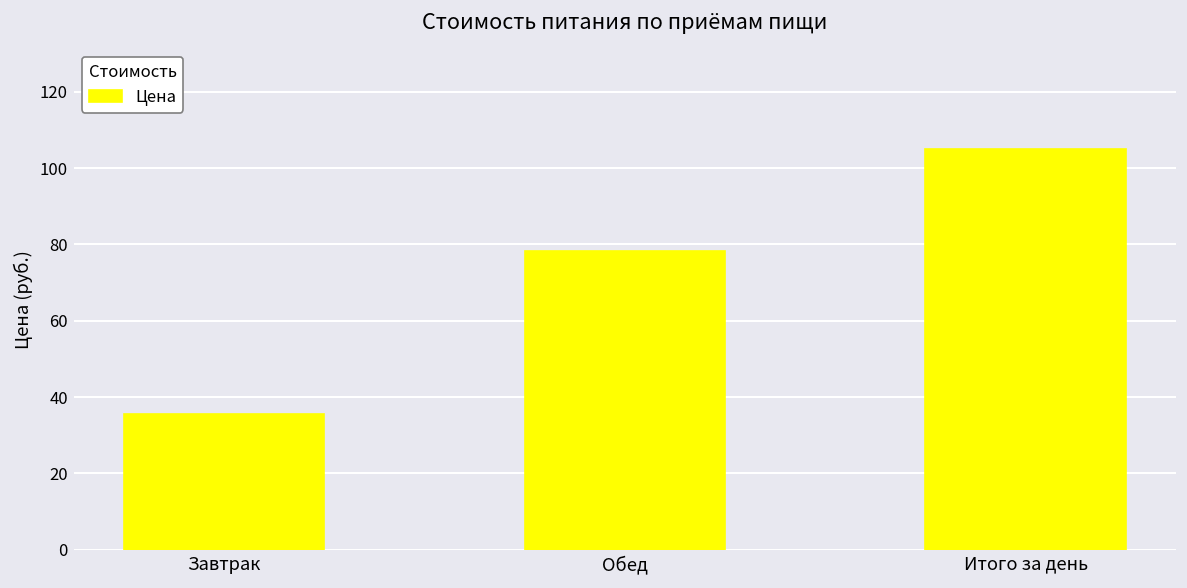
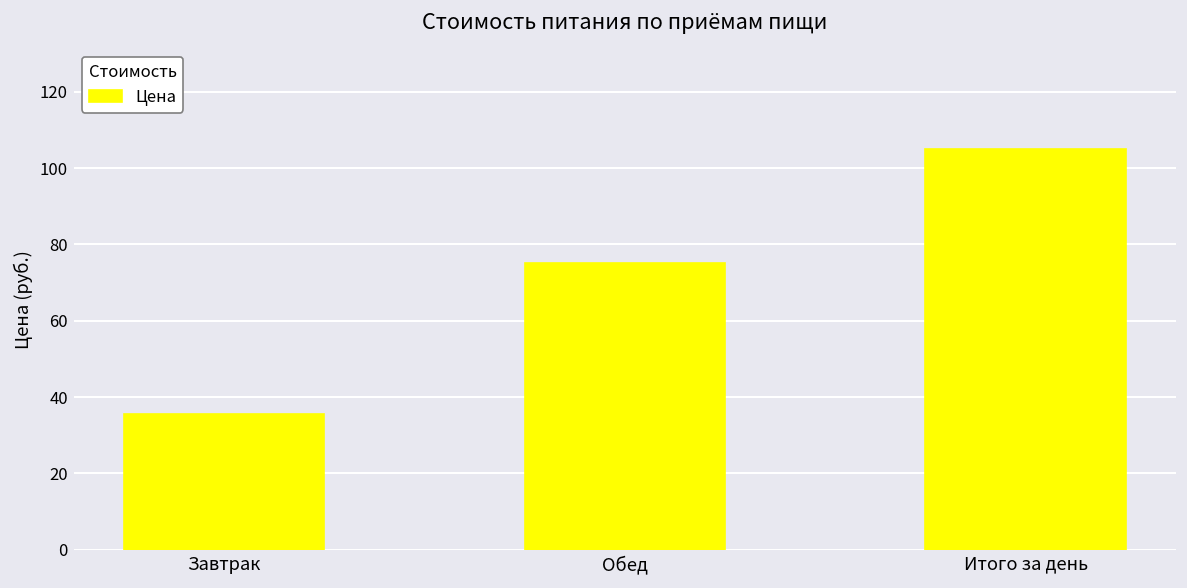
Обед: 78 -> 75
